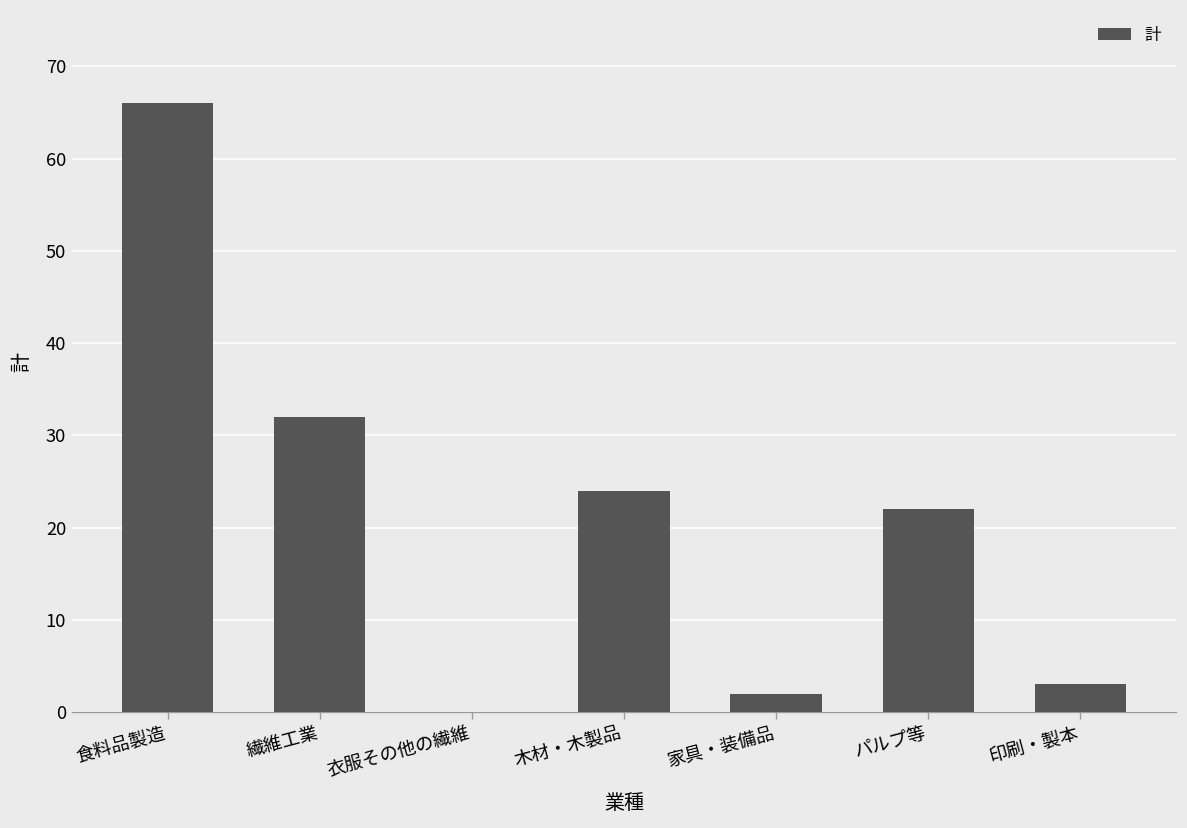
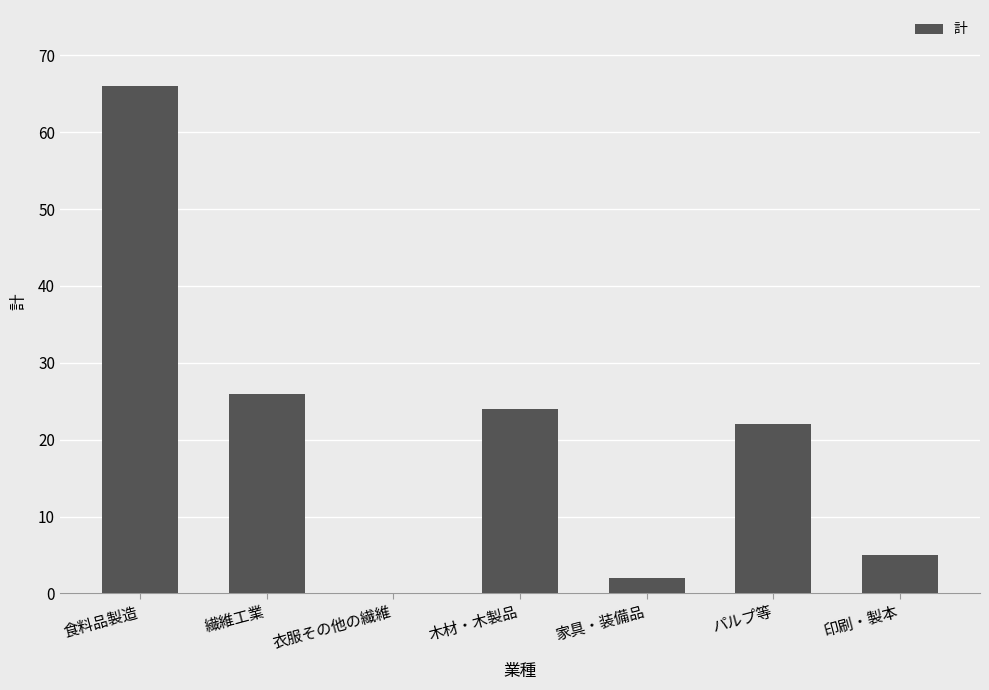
繊維工業: 32 -> 26
印刷・製本: 3 -> 5
